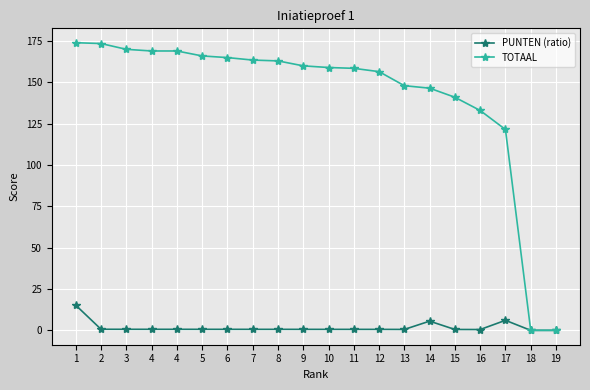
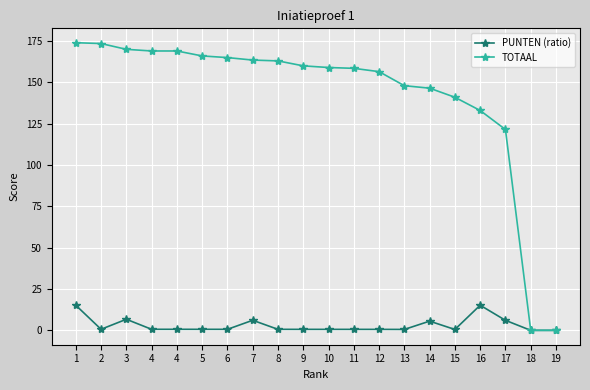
PUNTEN (ratio), 3: 1 -> 7
PUNTEN (ratio), 7: 1 -> 6
PUNTEN (ratio), 16: 0 -> 15
